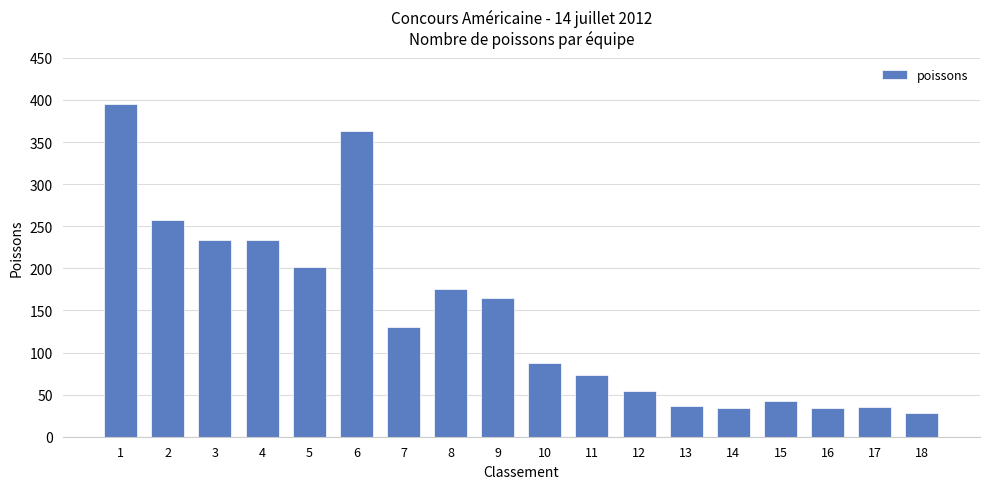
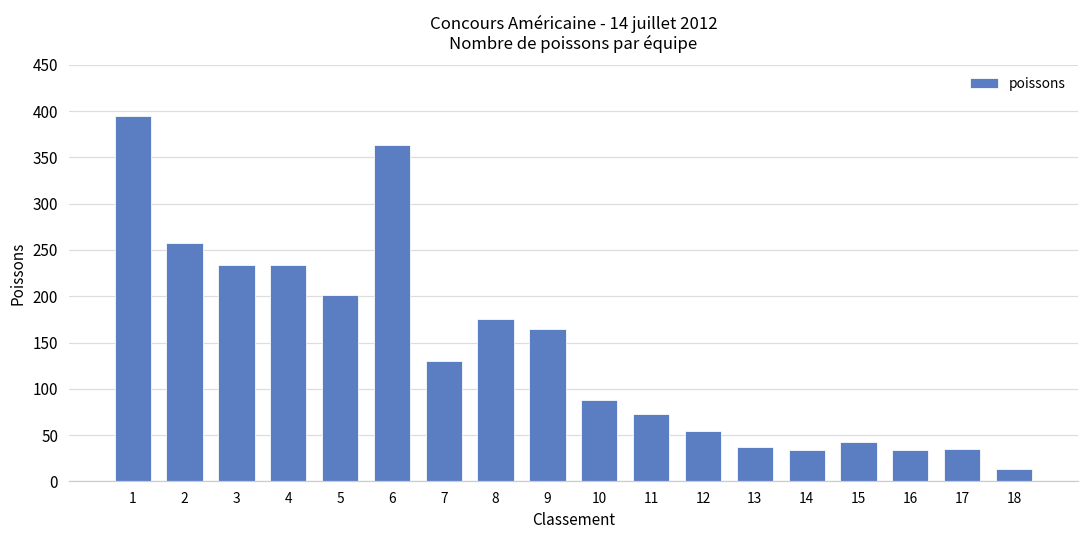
18: 30 -> 10
